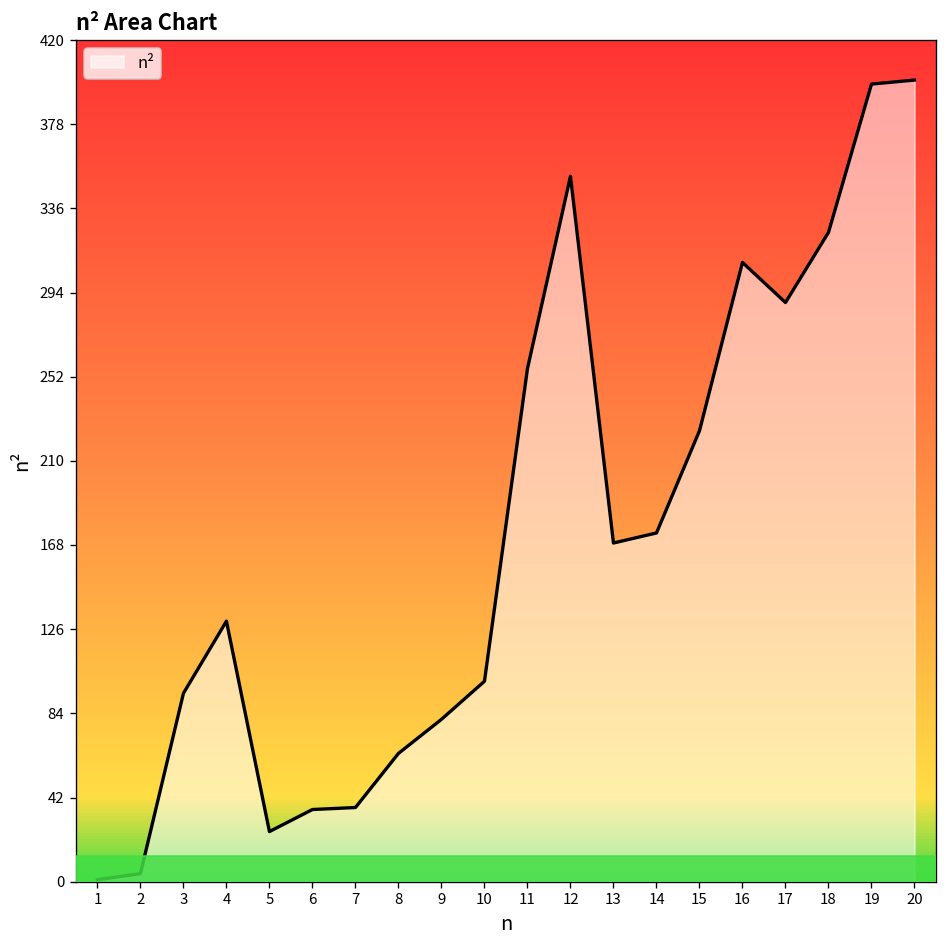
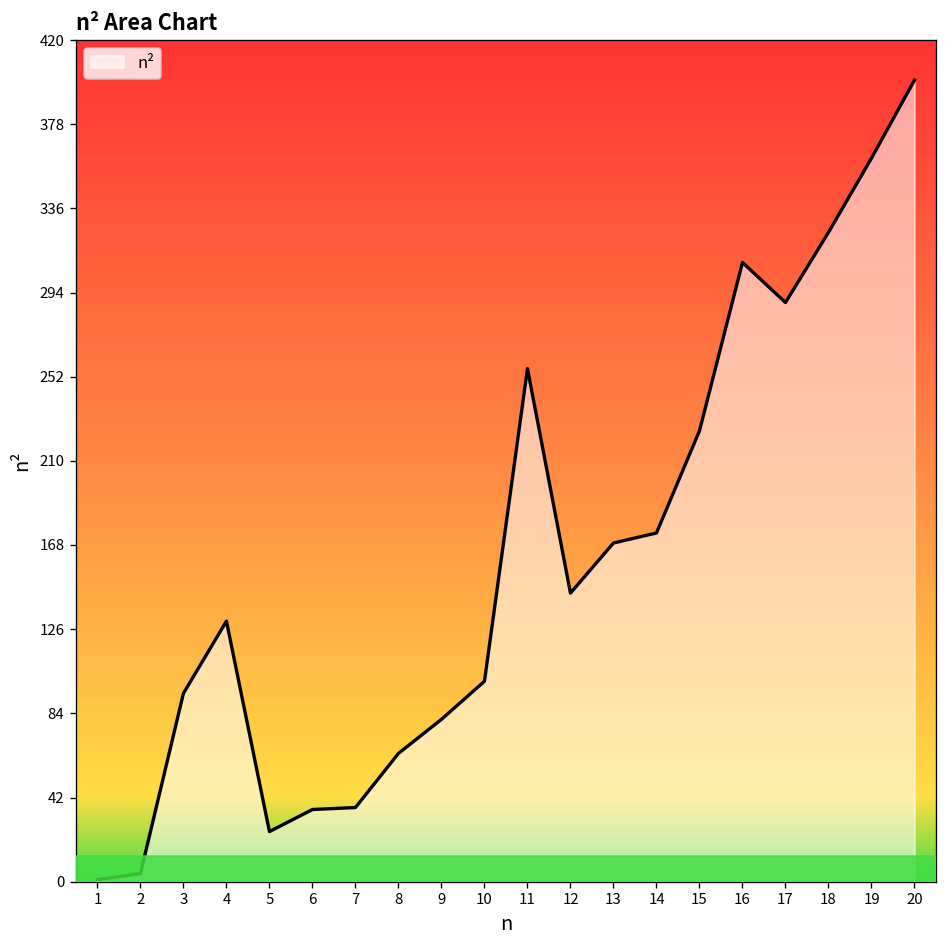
12: 352 -> 144
19: 398 -> 361
